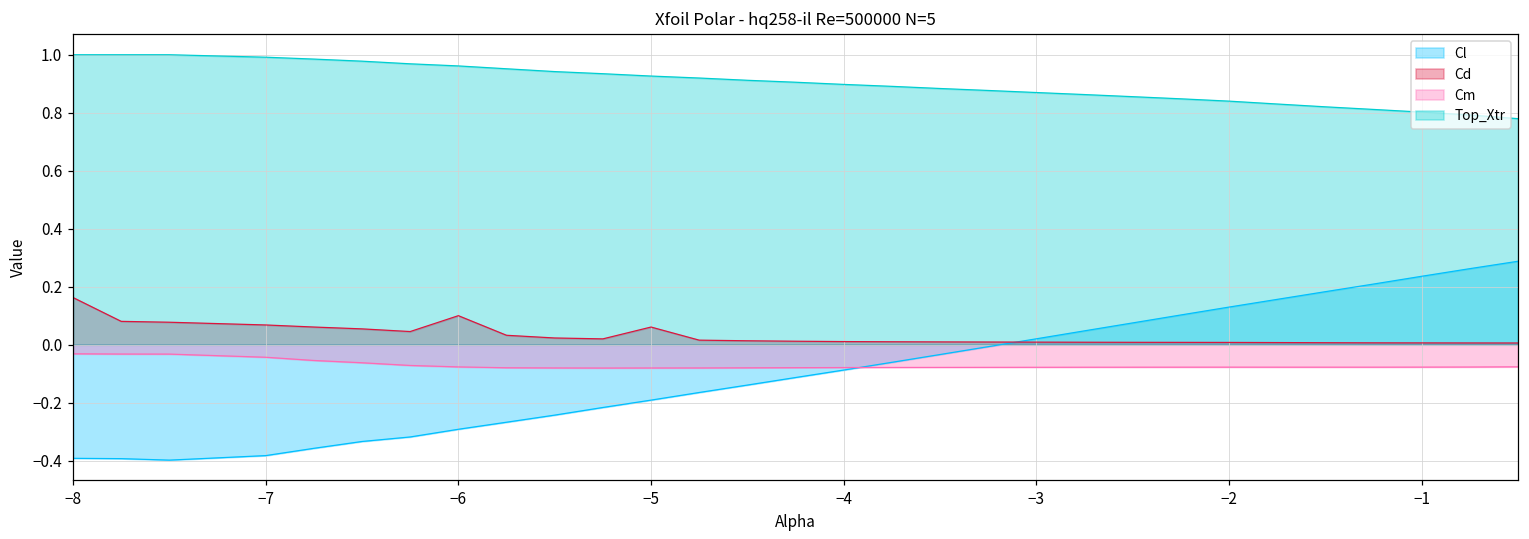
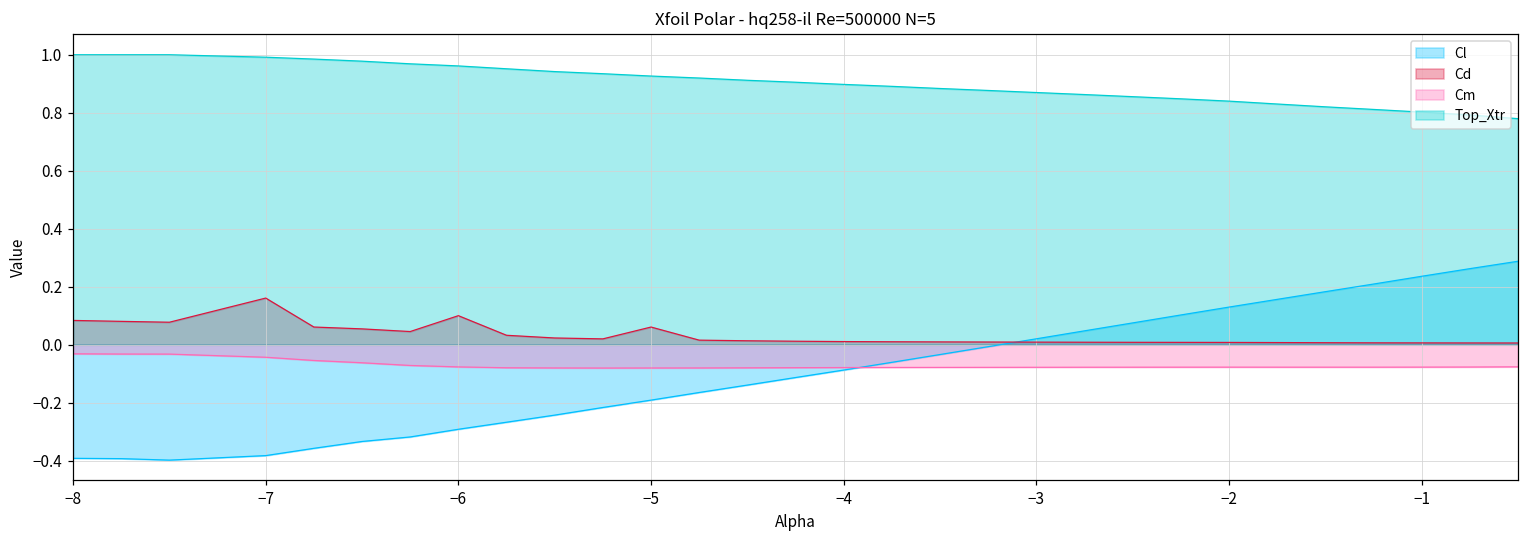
Cd, −8: 0.16 -> 0.08
Cd, −7: 0.07 -> 0.16
